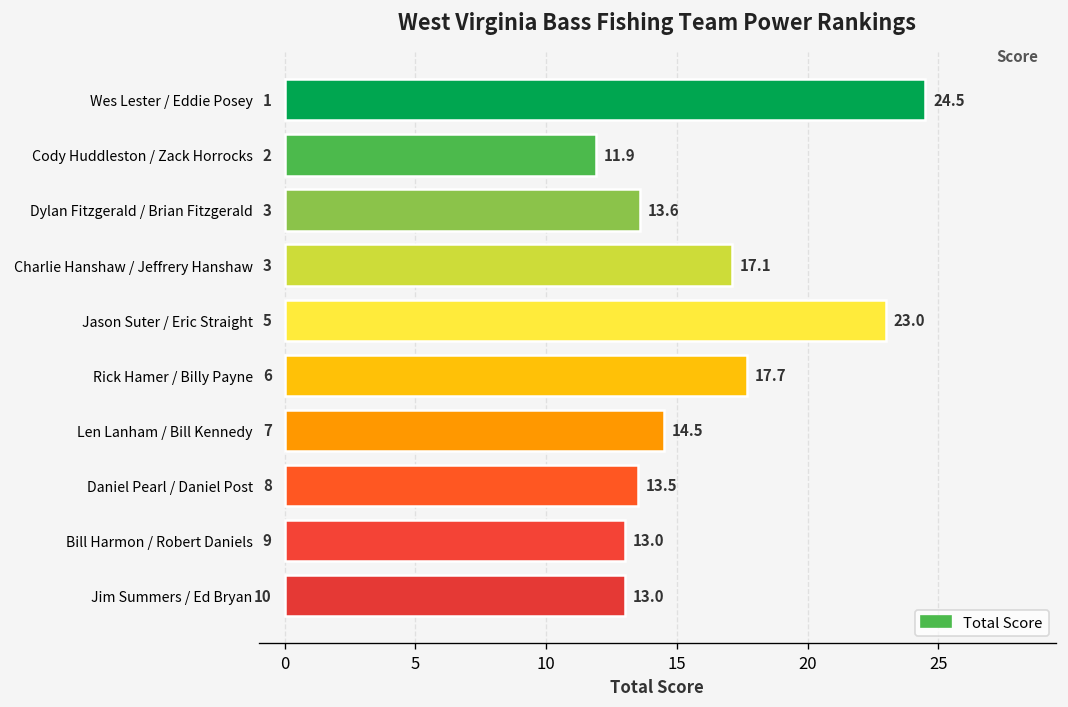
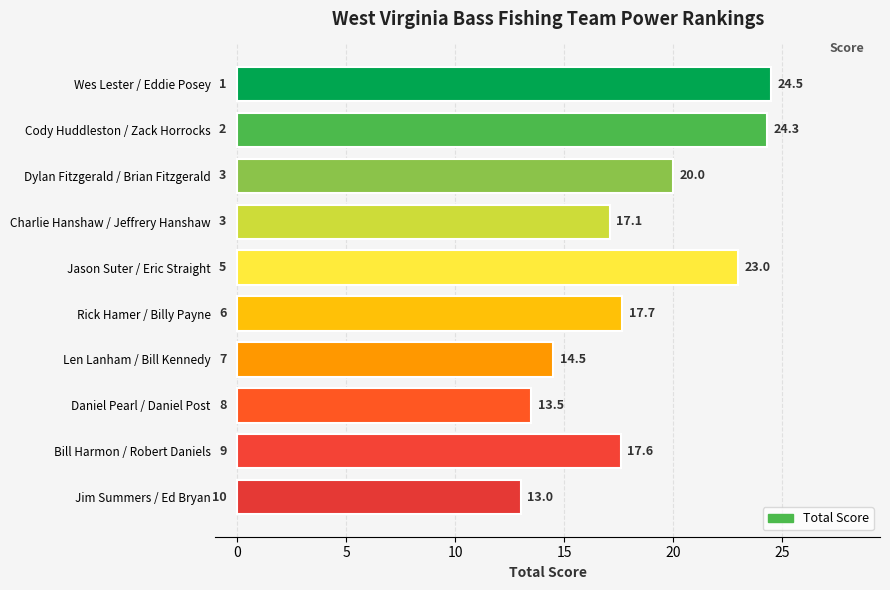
Cody Huddleston / Zack Horrocks: 11.9 -> 24.3
Dylan Fitzgerald / Brian Fitzgerald: 13.6 -> 20.0
Bill Harmon / Robert Daniels: 13.0 -> 17.6
